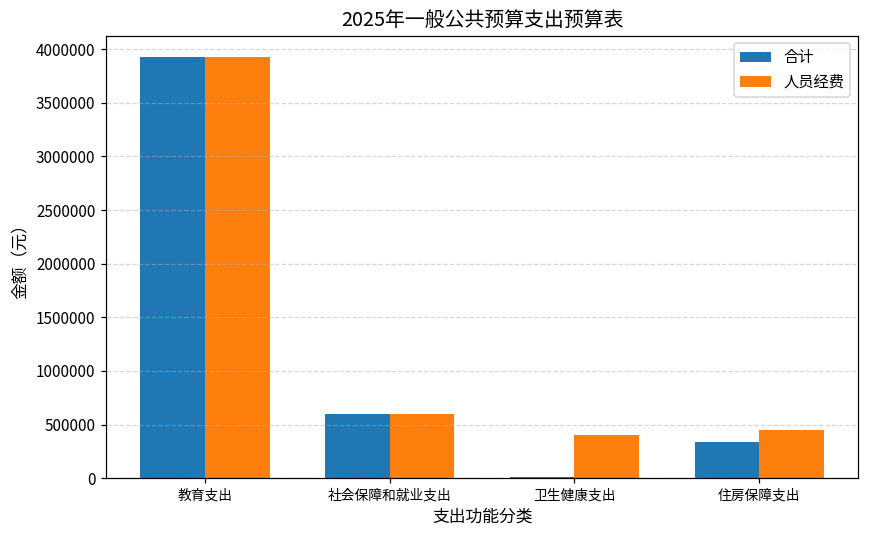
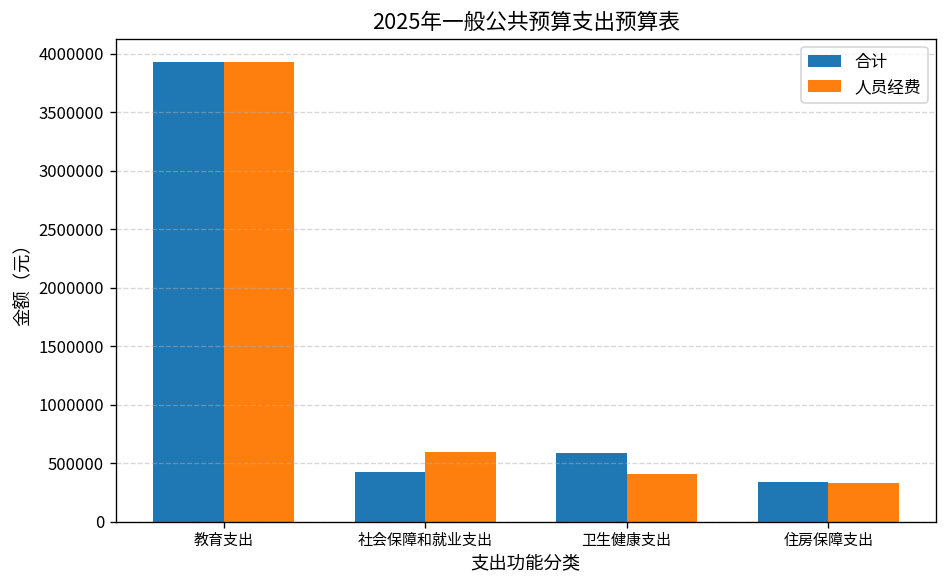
合计, 社会保障和就业支出: 600000 -> 400000
合计, 卫生健康支出: 0 -> 600000
人员经费, 住房保障支出: 400000 -> 300000
